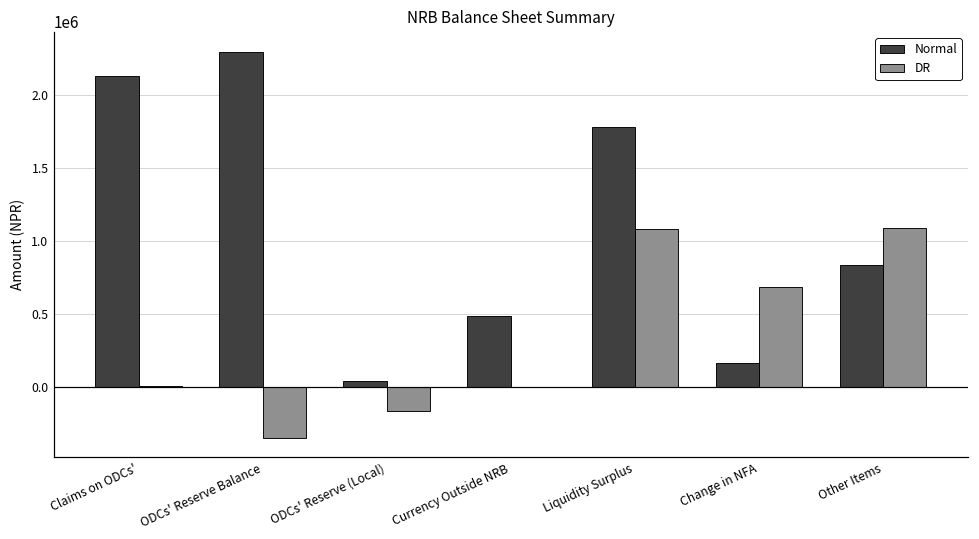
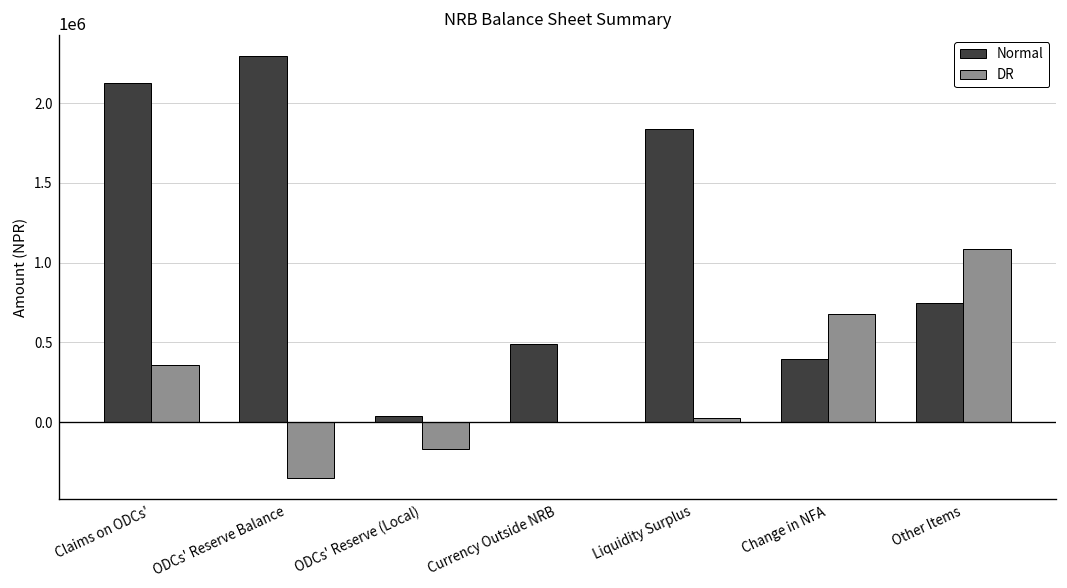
DR, Claims on ODCs': 10000 -> 360000
Normal, Liquidity Surplus: 1780000 -> 1840000
DR, Liquidity Surplus: 1080000 -> 20000
Normal, Change in NFA: 160000 -> 400000
Normal, Other Items: 840000 -> 750000
